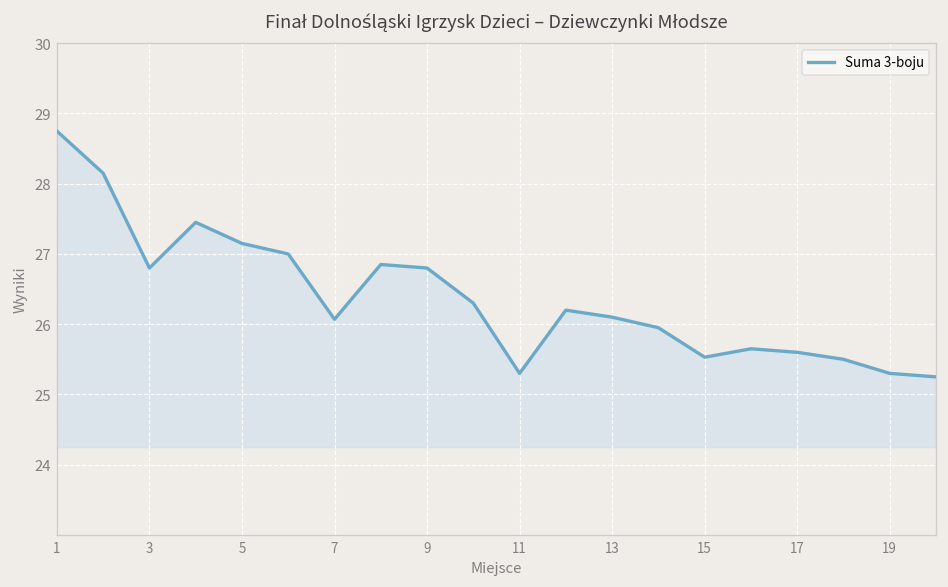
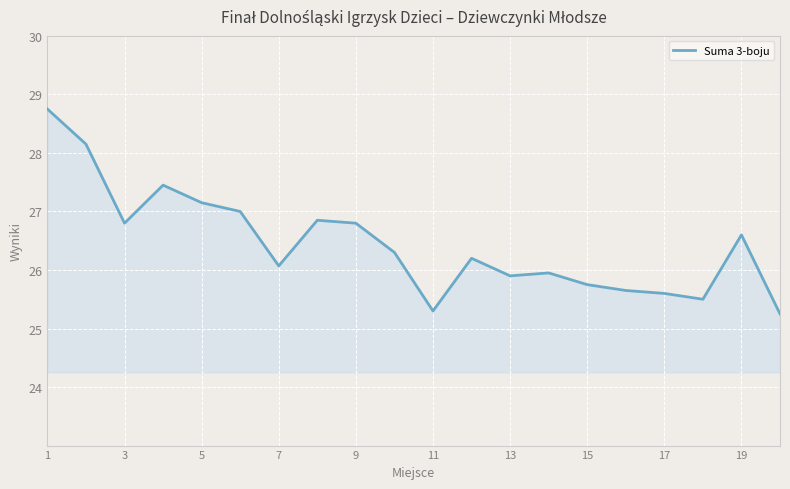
13: 26.1 -> 25.9
15: 25.5 -> 25.8
19: 25.3 -> 26.6
